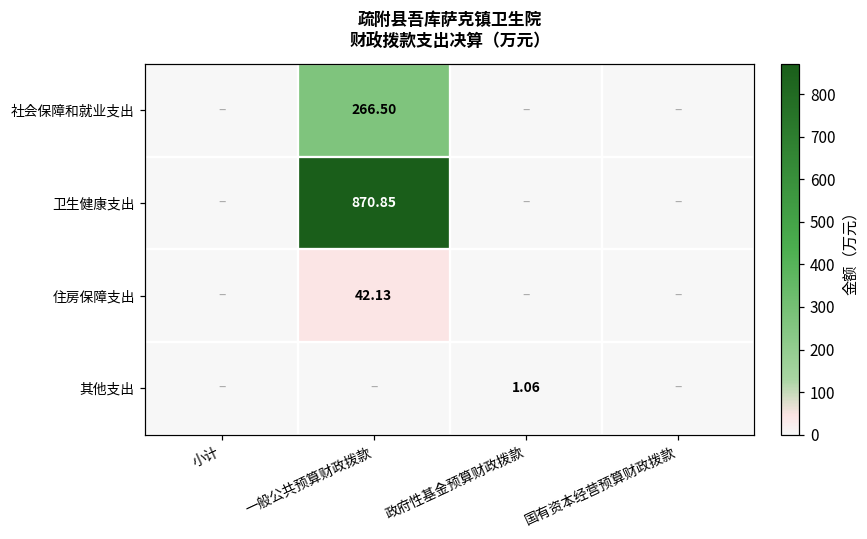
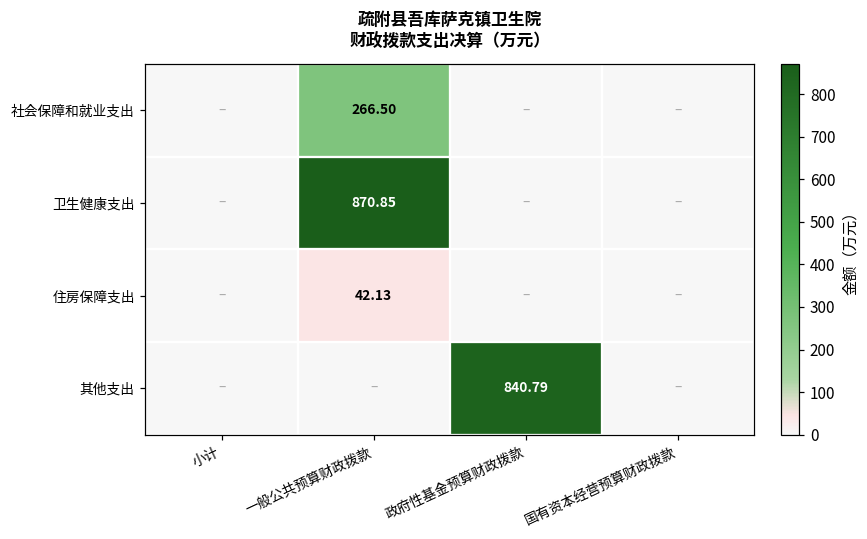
其他支出, 政府性基金预算财政拨款: 1.06 -> 840.79
